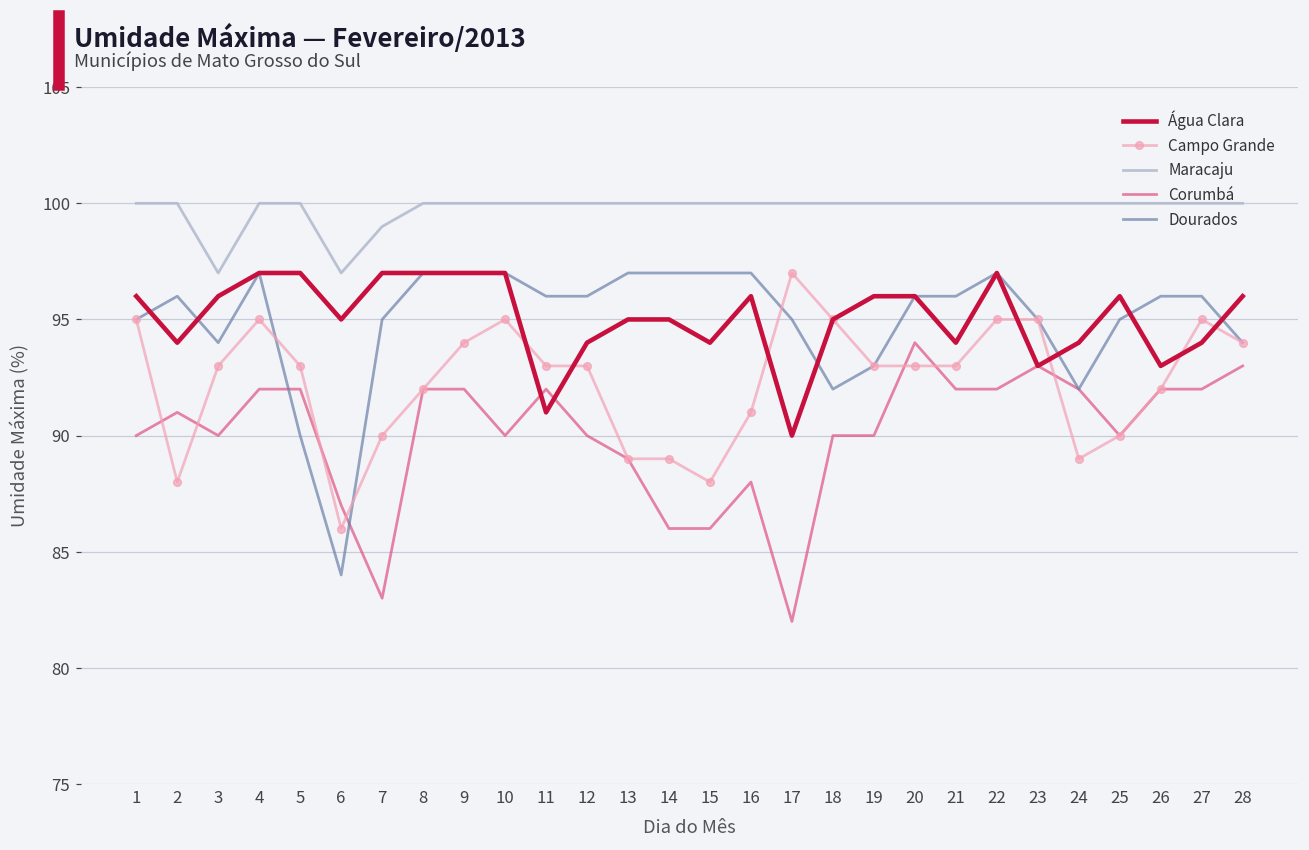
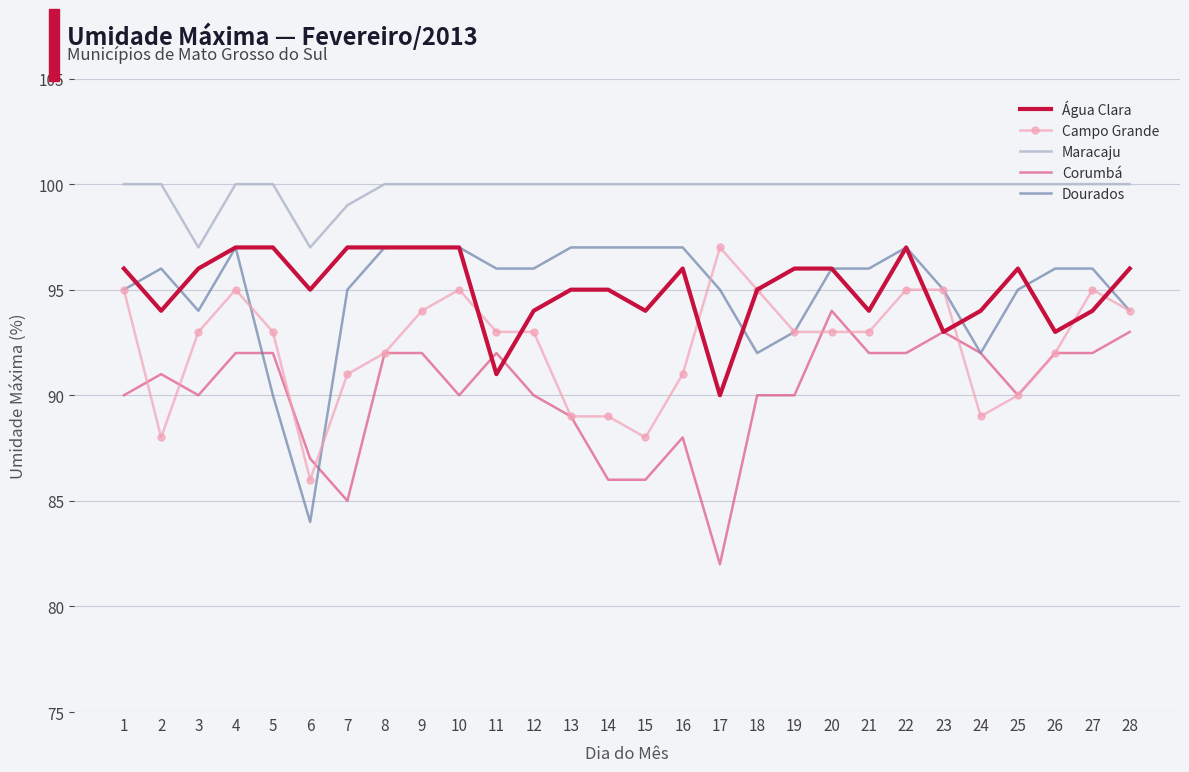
Campo Grande, 7: 90 -> 91
Corumbá, 7: 83 -> 85
